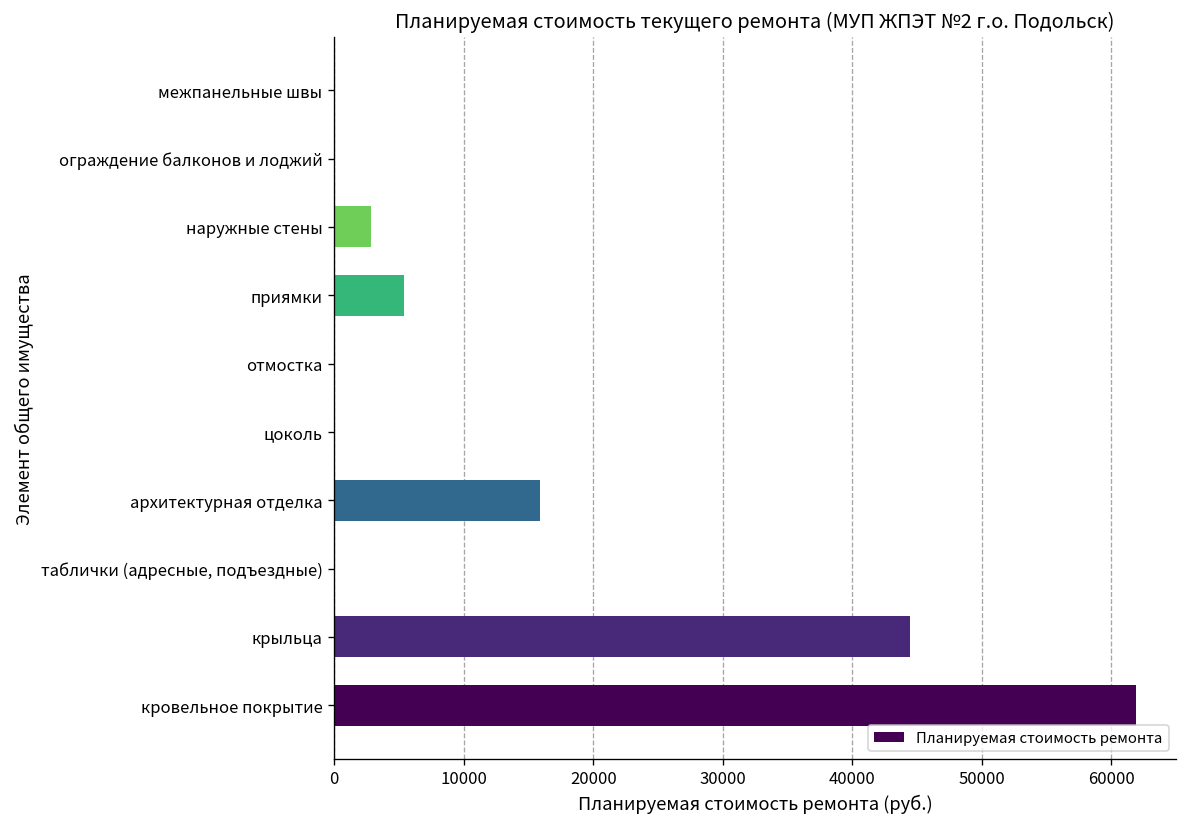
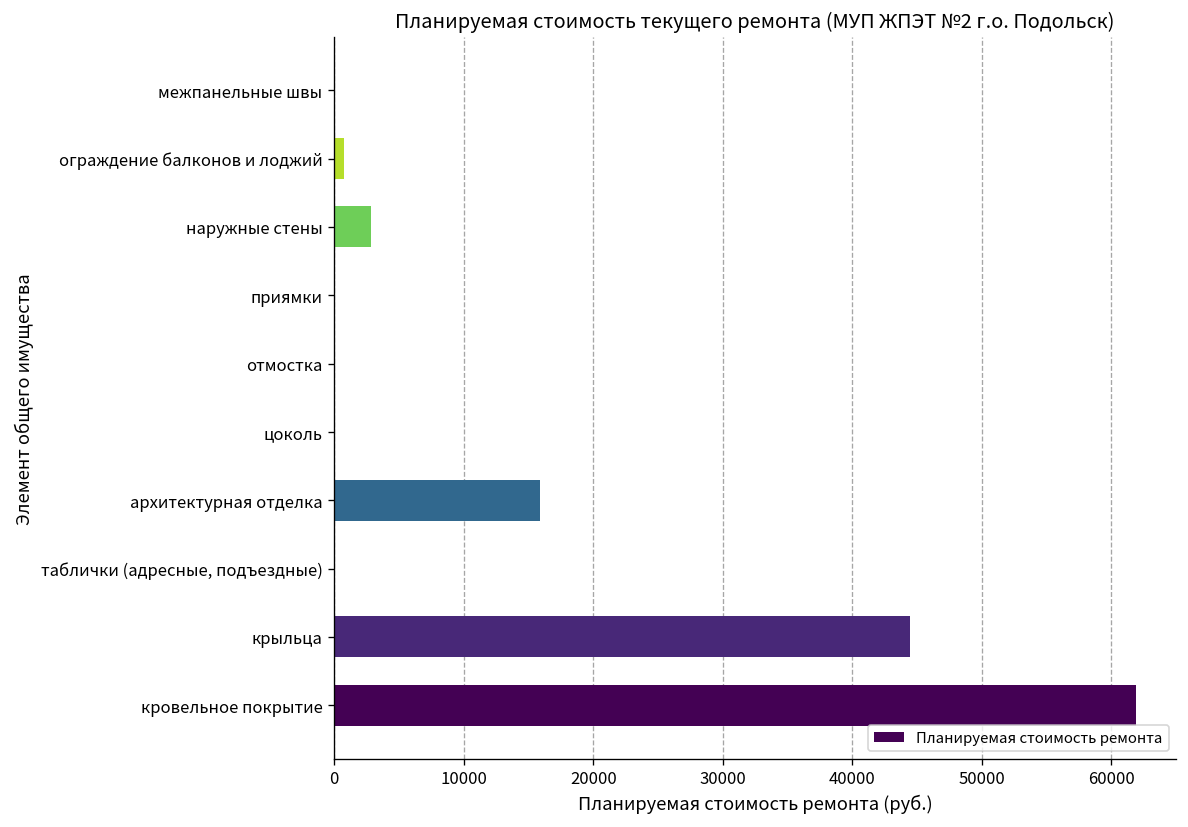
ограждение балконов и лоджий: 0 -> 800
приямки: 5400 -> 0
